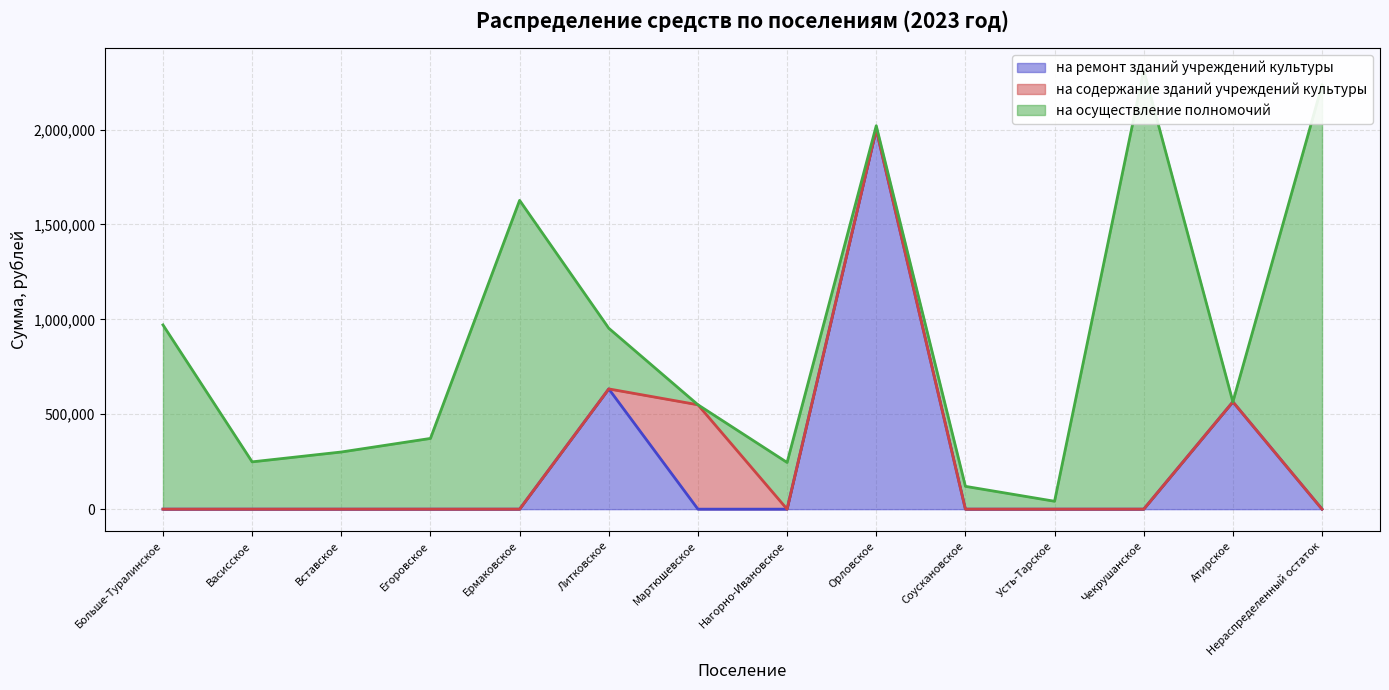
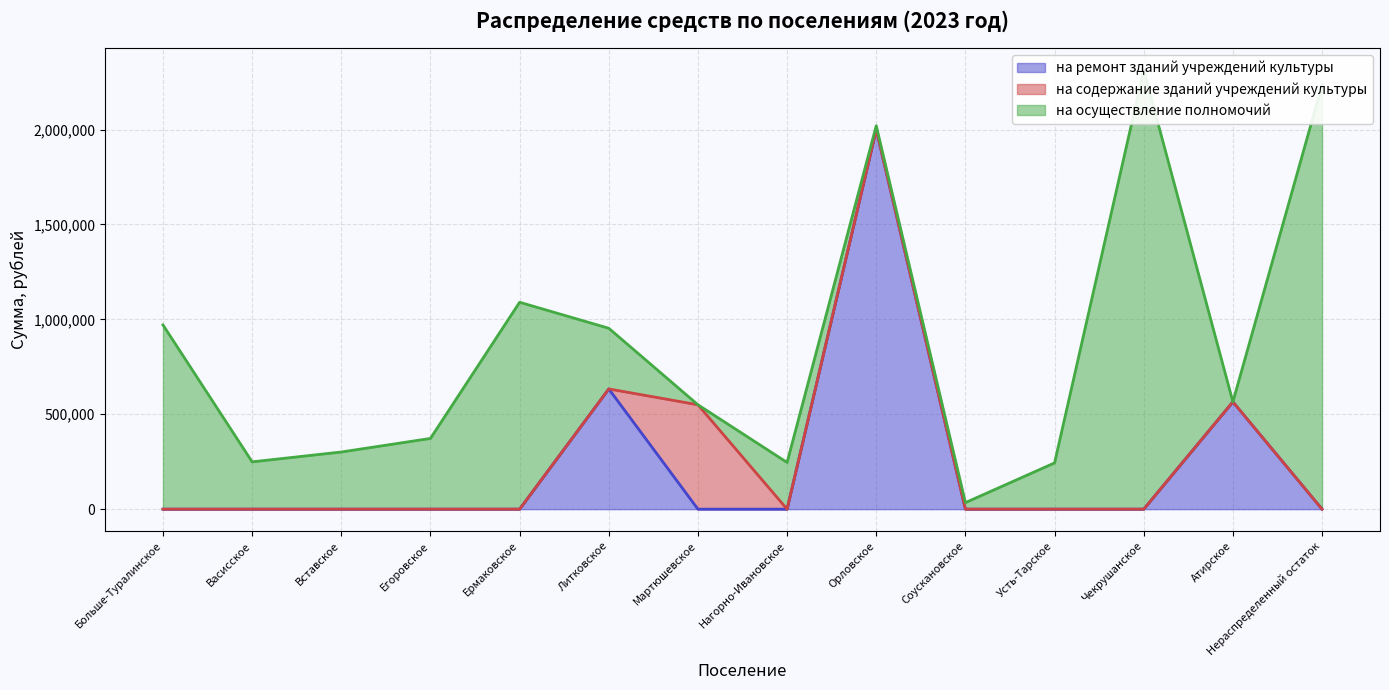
на осуществление полномочий, Ермаковское: 1,630,000 -> 1,090,000
на осуществление полномочий, Соускановское: 120,000 -> 30,000
на осуществление полномочий, Усть-Тарское: 40,000 -> 240,000
